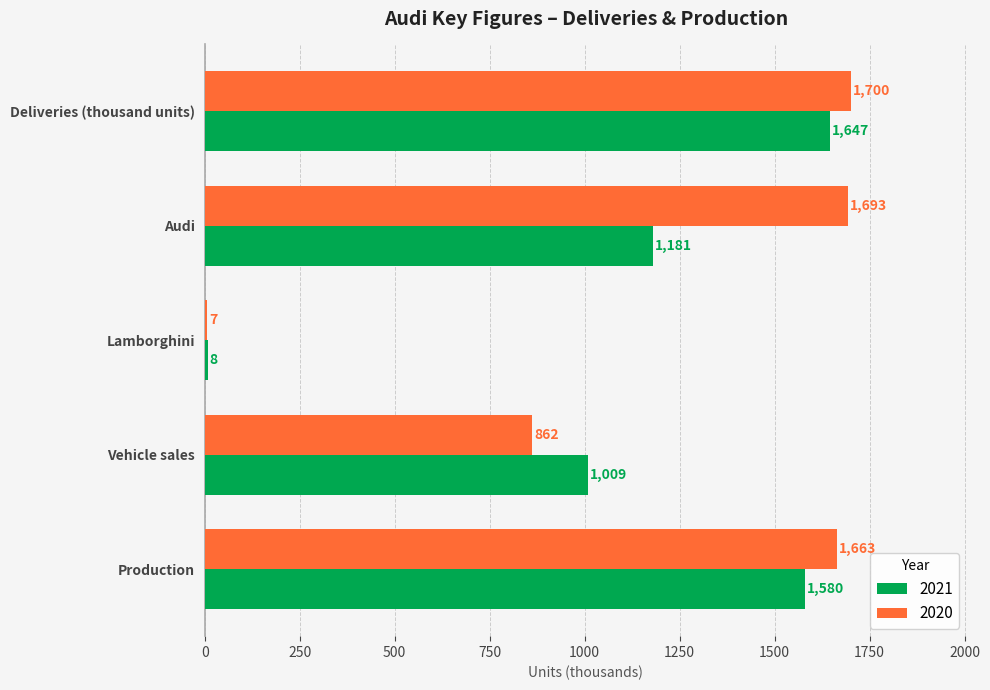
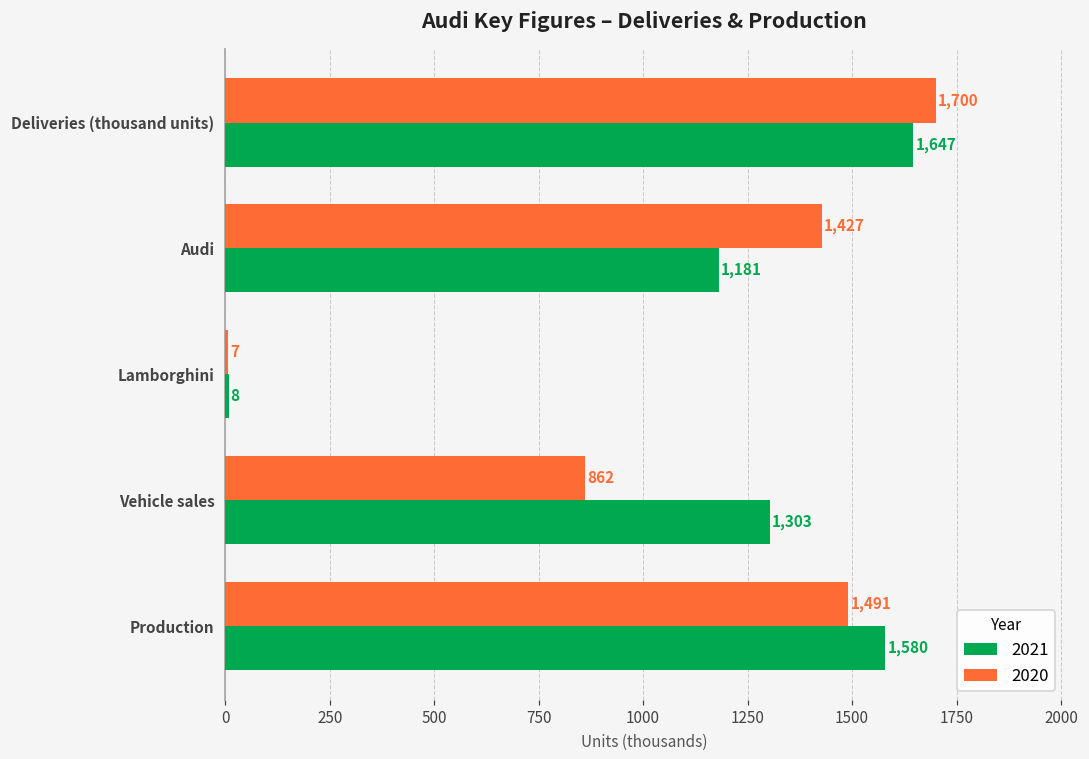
2020, Audi: 1,693 -> 1,427
2021, Vehicle sales: 1,009 -> 1,303
2020, Production: 1,663 -> 1,491
